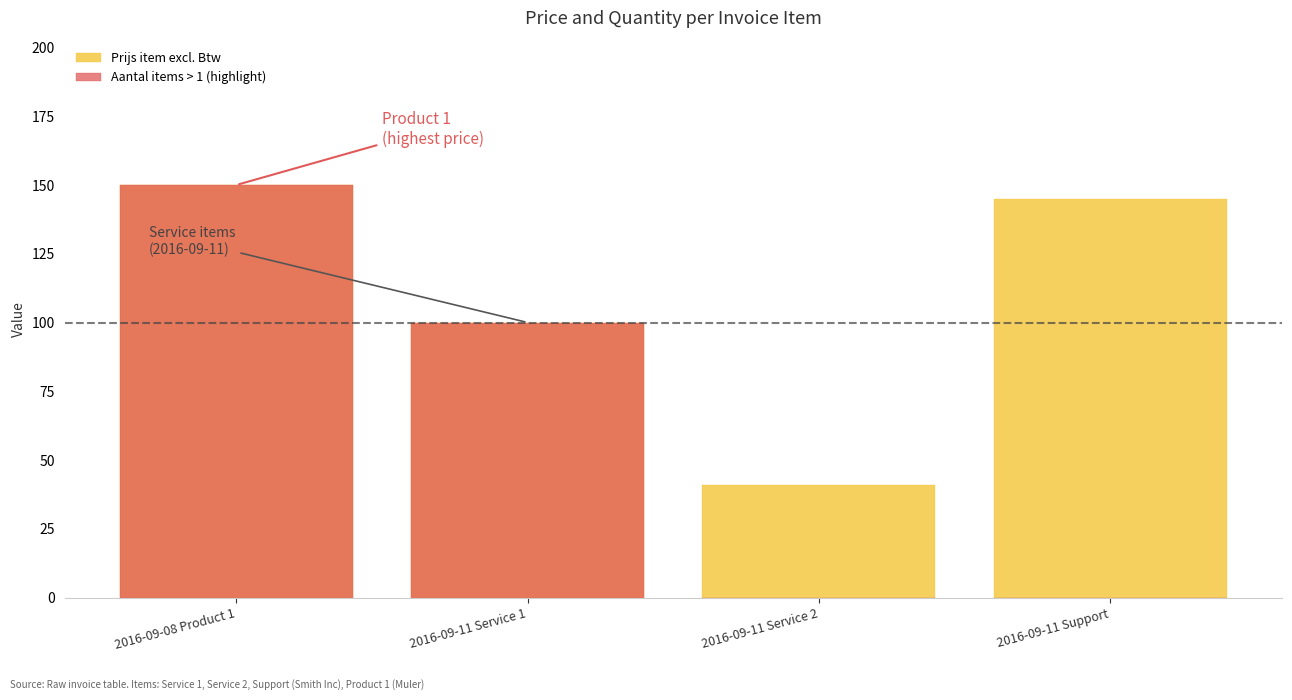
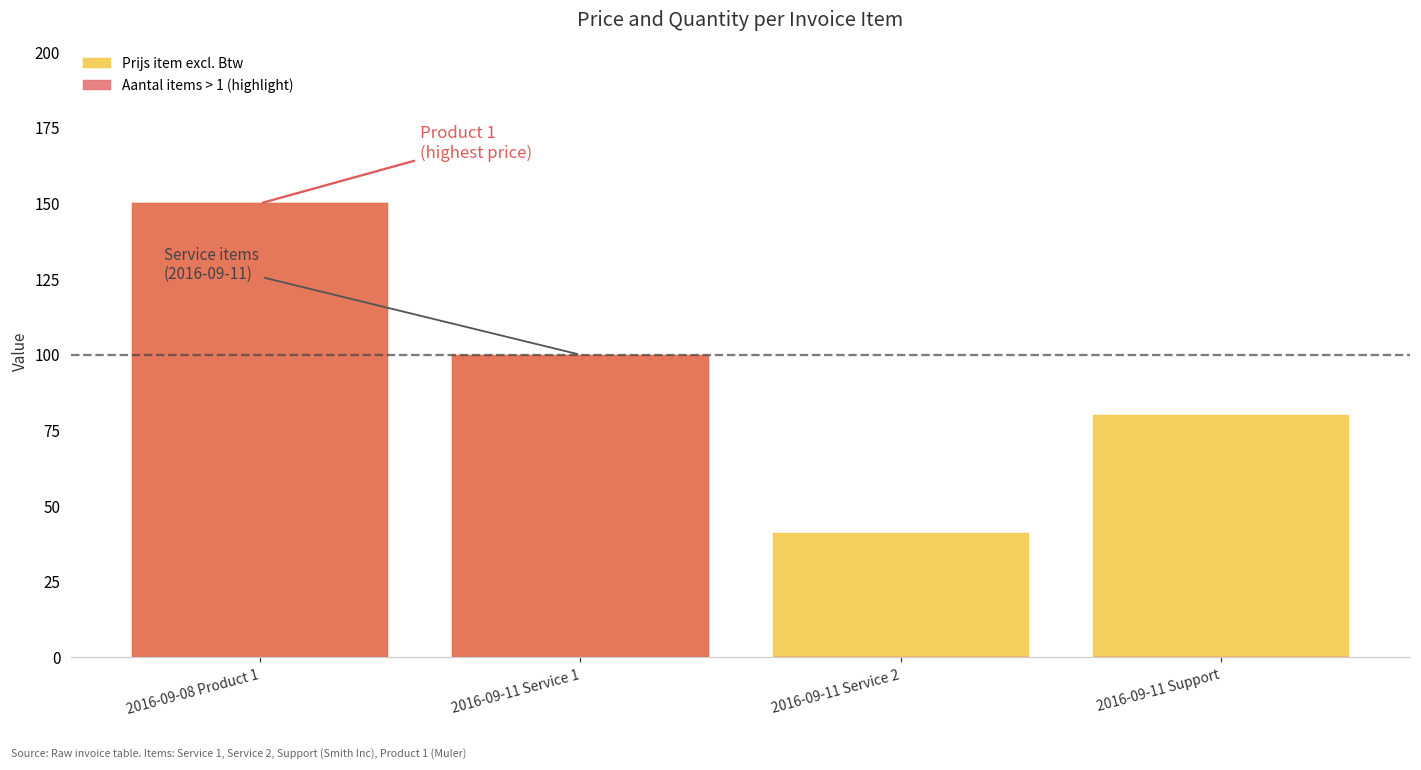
Prijs item excl. Btw, 2016-09-11 Support: 145 -> 80
